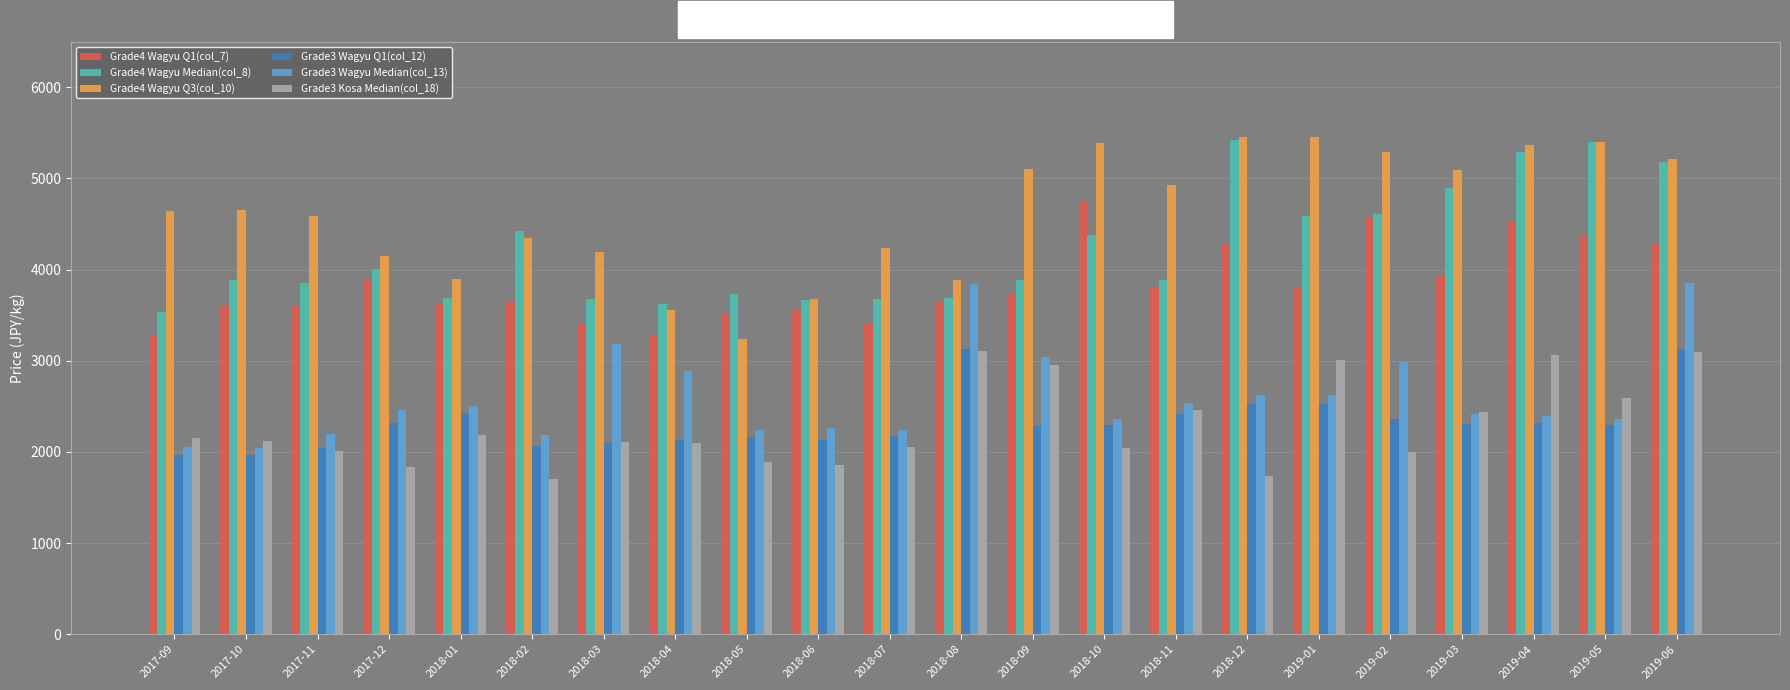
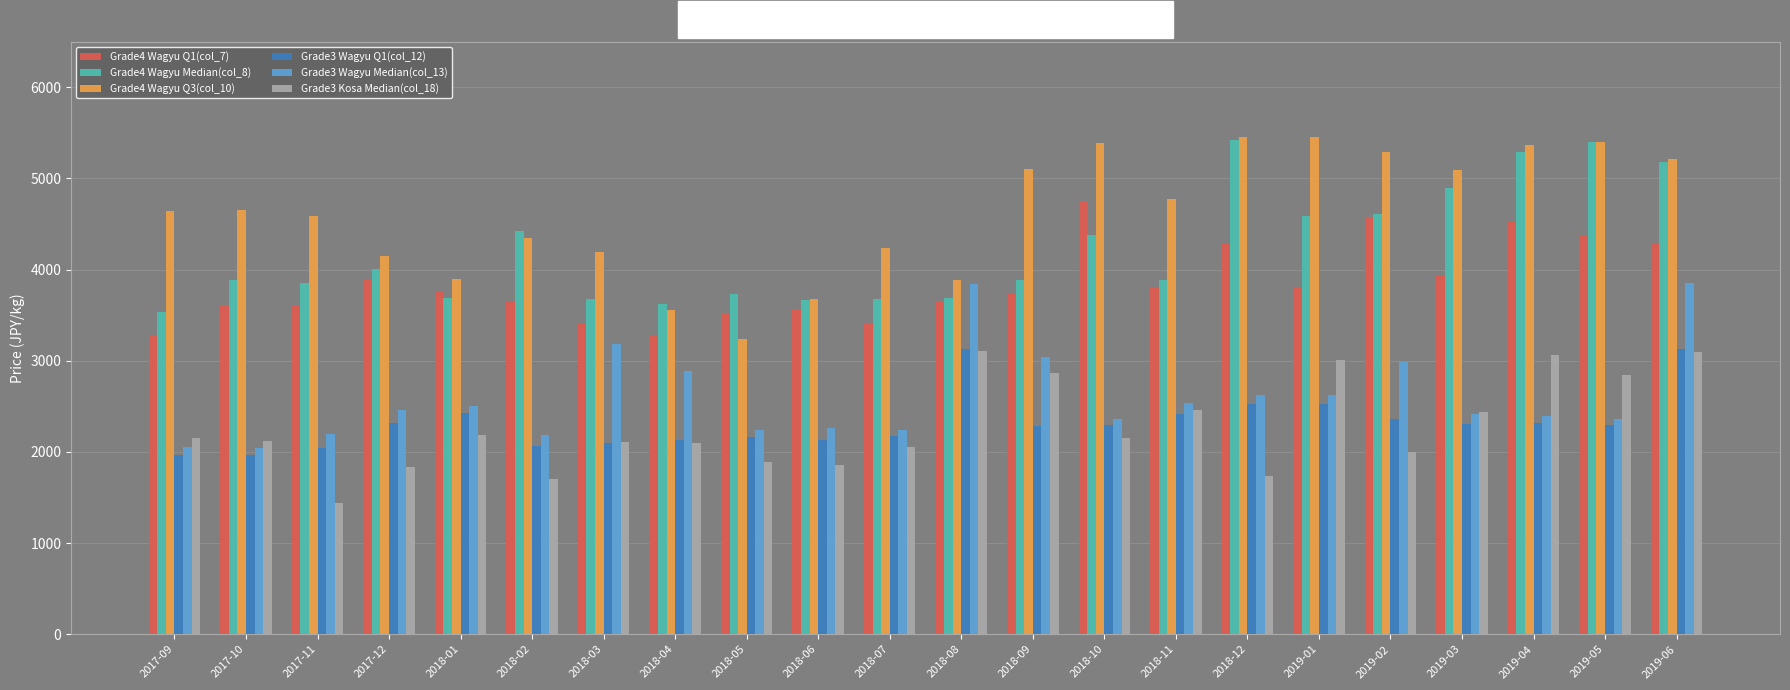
Grade3 Kosa Median(col_18), 2017-11: 2000 -> 1400
Grade4 Wagyu Q1(col_7), 2018-01: 3600 -> 3800
Grade3 Kosa Median(col_18), 2018-09: 3000 -> 2900
Grade3 Kosa Median(col_18), 2018-10: 2000 -> 2200
Grade4 Wagyu Q3(col_10), 2018-11: 4900 -> 4800
Grade3 Kosa Median(col_18), 2019-05: 2600 -> 2800
